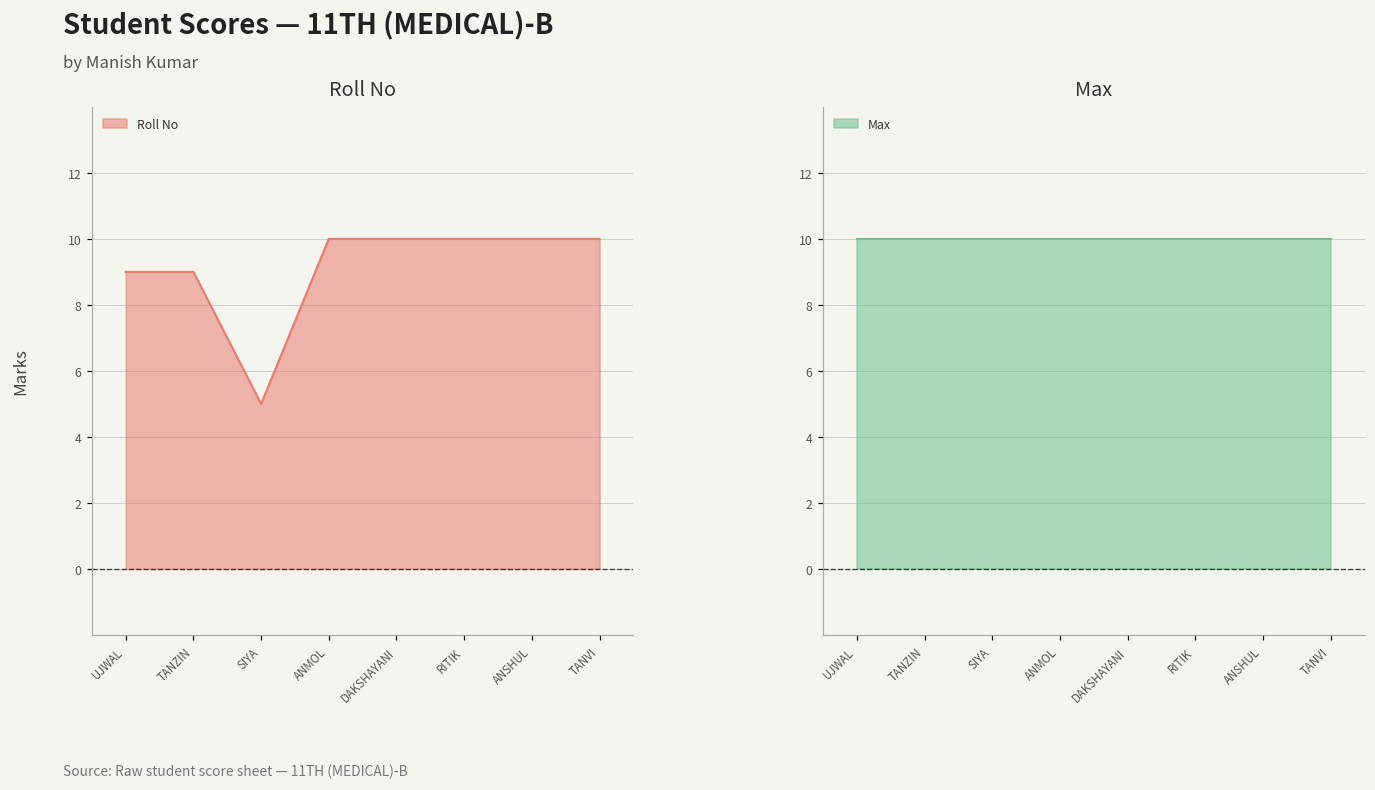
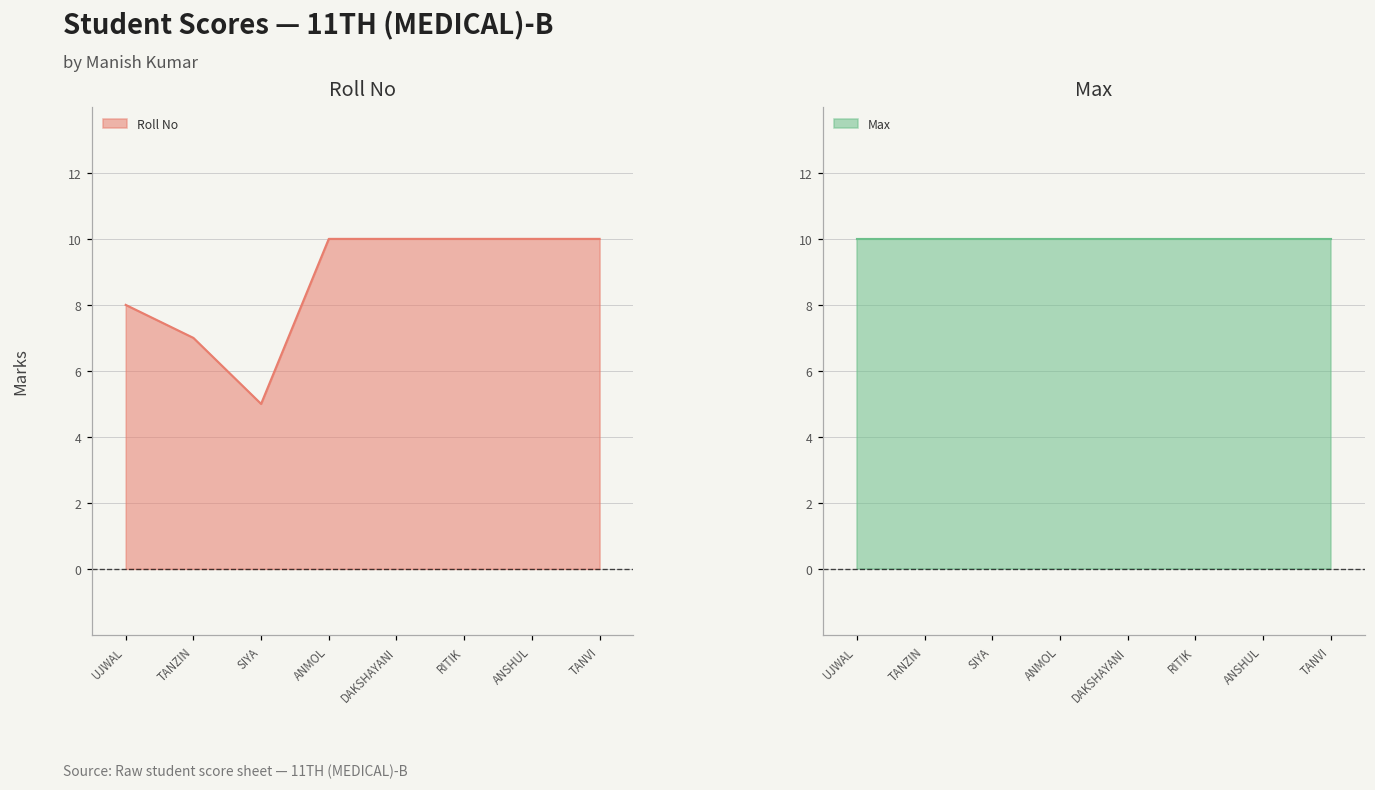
Roll No, UJWAL: 9 -> 8
Roll No, TANZIN: 9 -> 7
